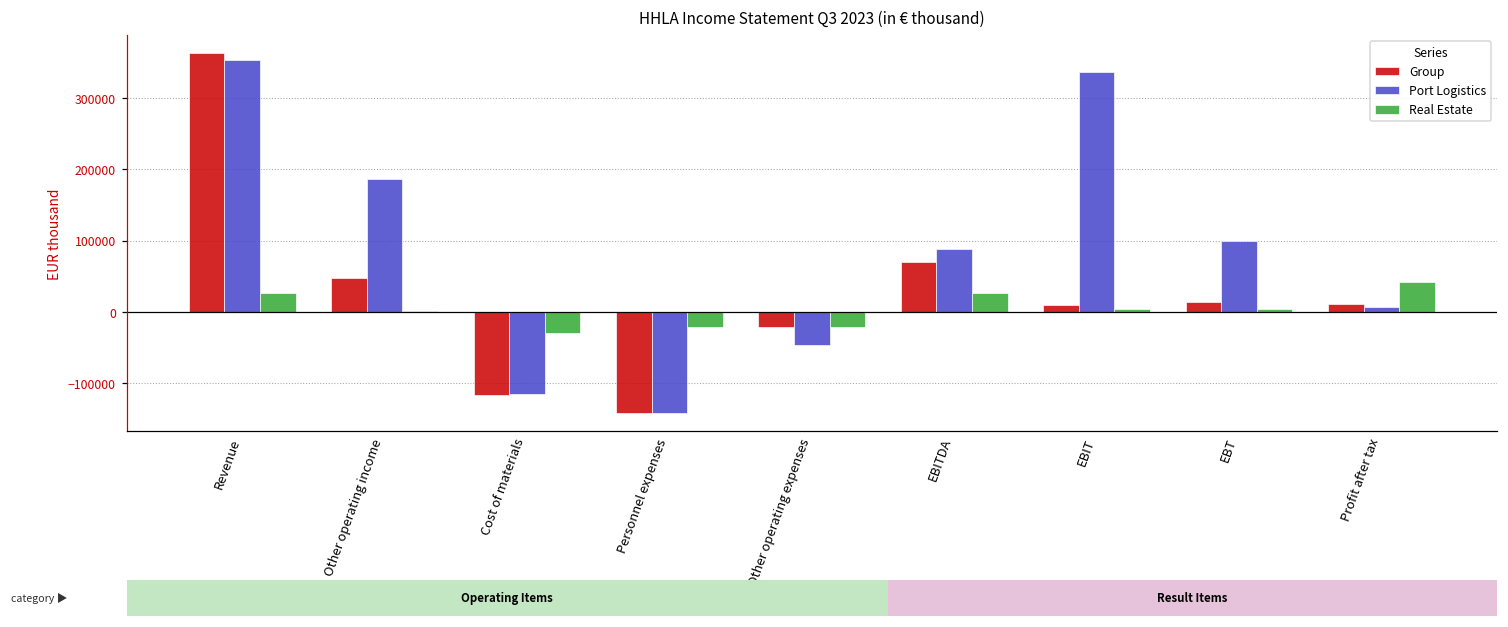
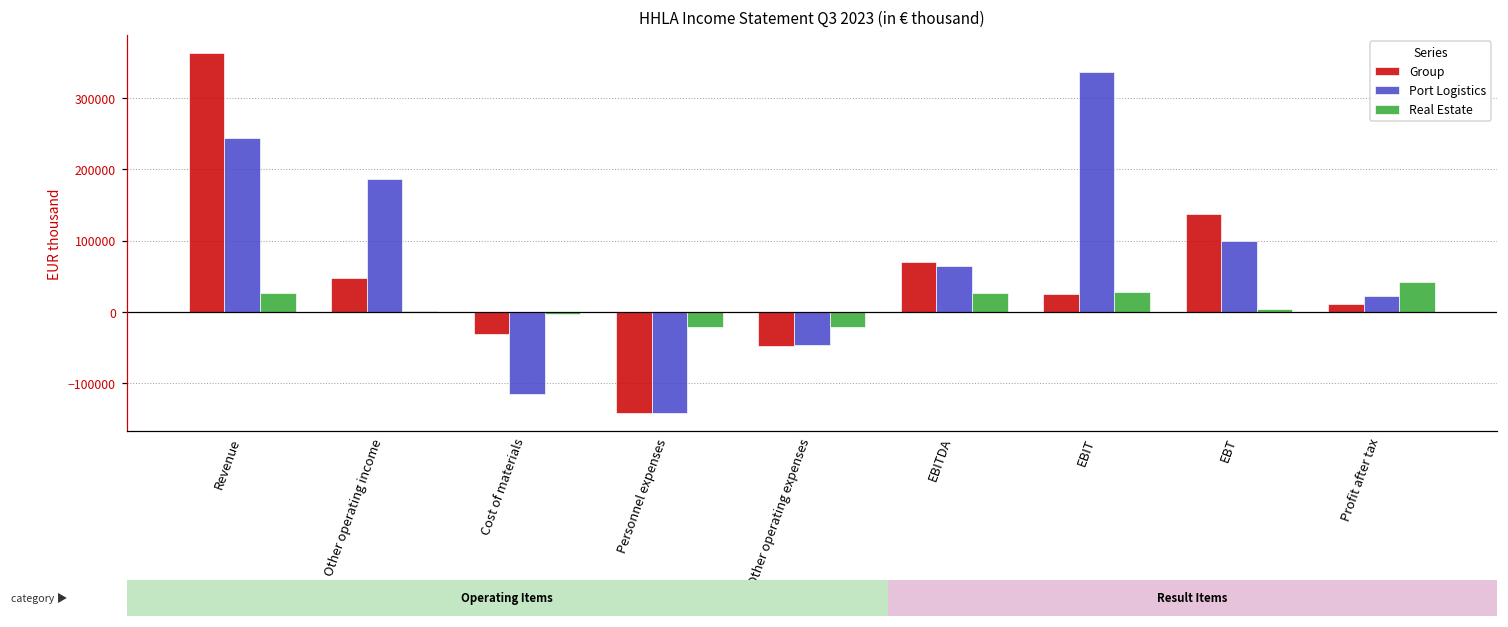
Port Logistics, Revenue: 350000 -> 240000
Group, Cost of materials: -120000 -> -30000
Real Estate, Cost of materials: -30000 -> 0
Group, Other operating expenses: -20000 -> -50000
Port Logistics, EBITDA: 90000 -> 60000
Group, EBIT: 10000 -> 30000
Real Estate, EBIT: 0 -> 30000
Group, EBT: 10000 -> 140000
Port Logistics, Profit after tax: 10000 -> 20000
